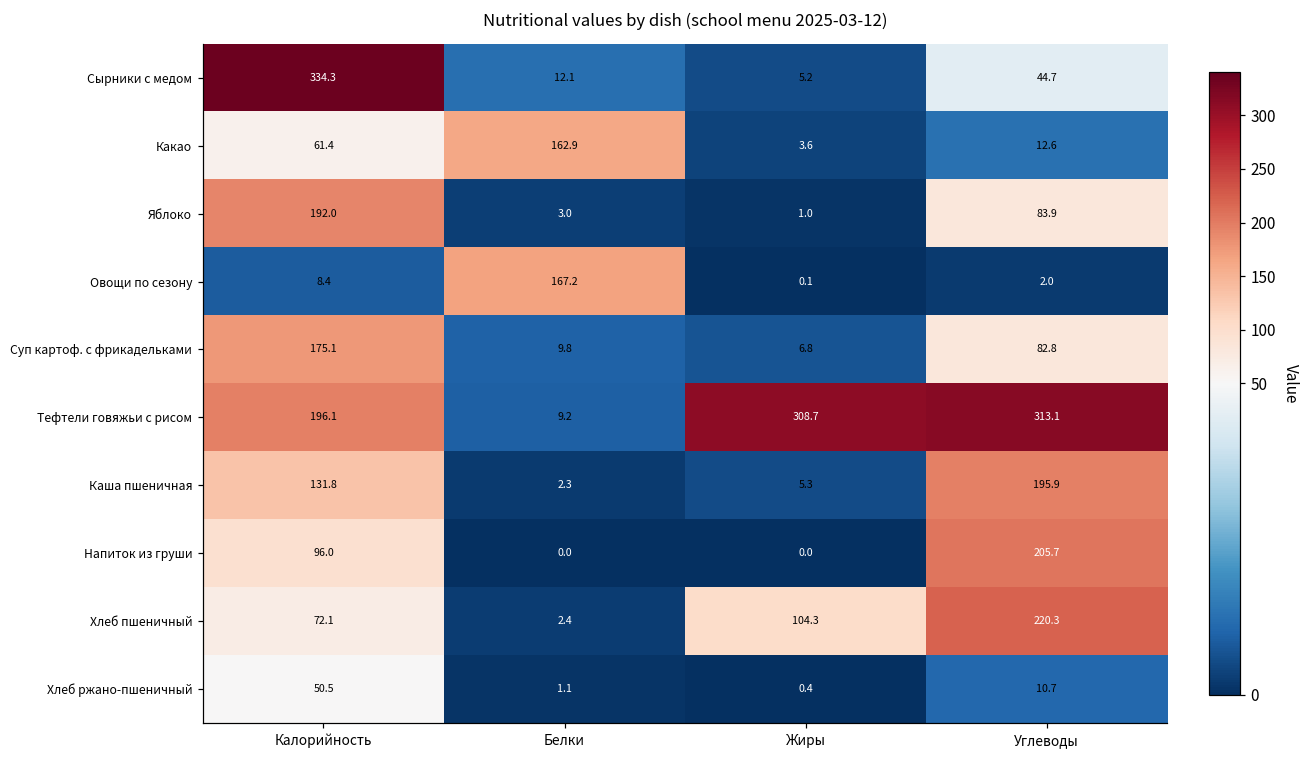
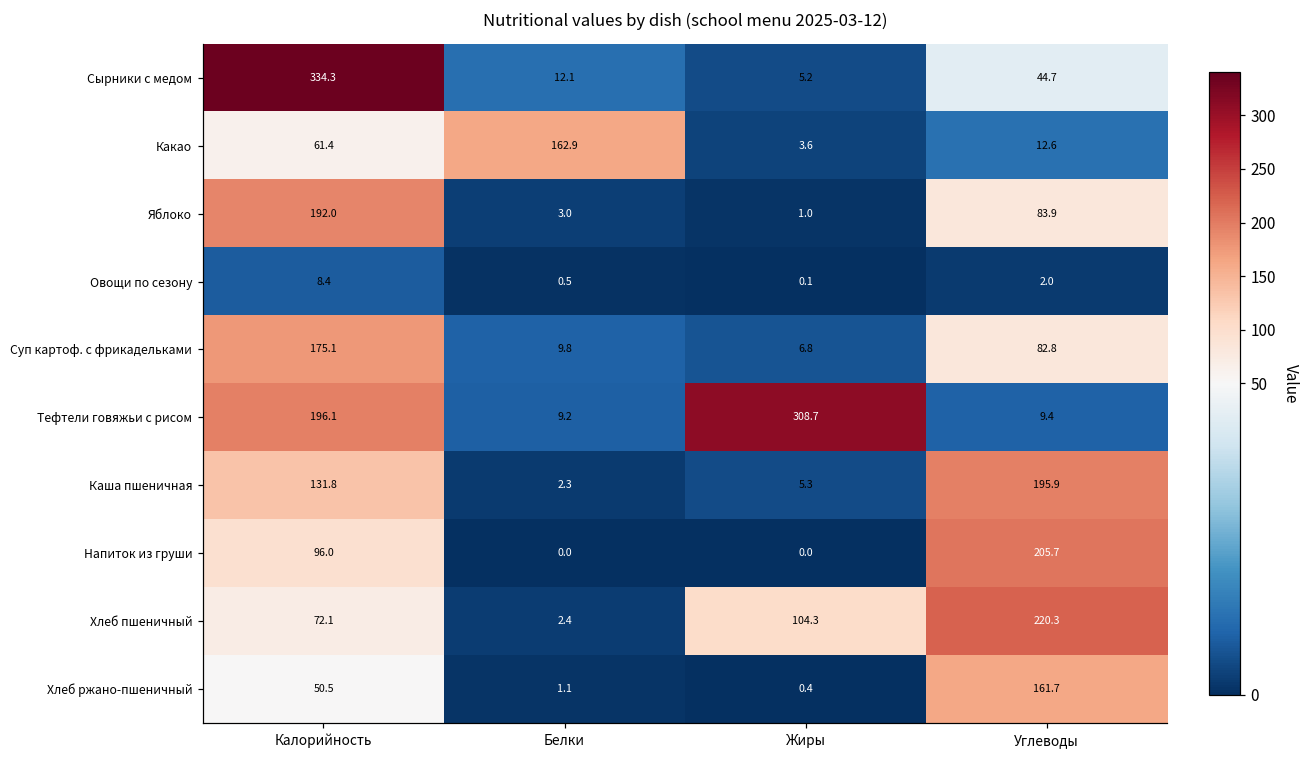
Овощи по сезону, Белки: 167.2 -> 0.5
Тефтели говяжьи с рисом, Углеводы: 313.1 -> 9.4
Хлеб ржано-пшеничный, Углеводы: 10.7 -> 161.7
